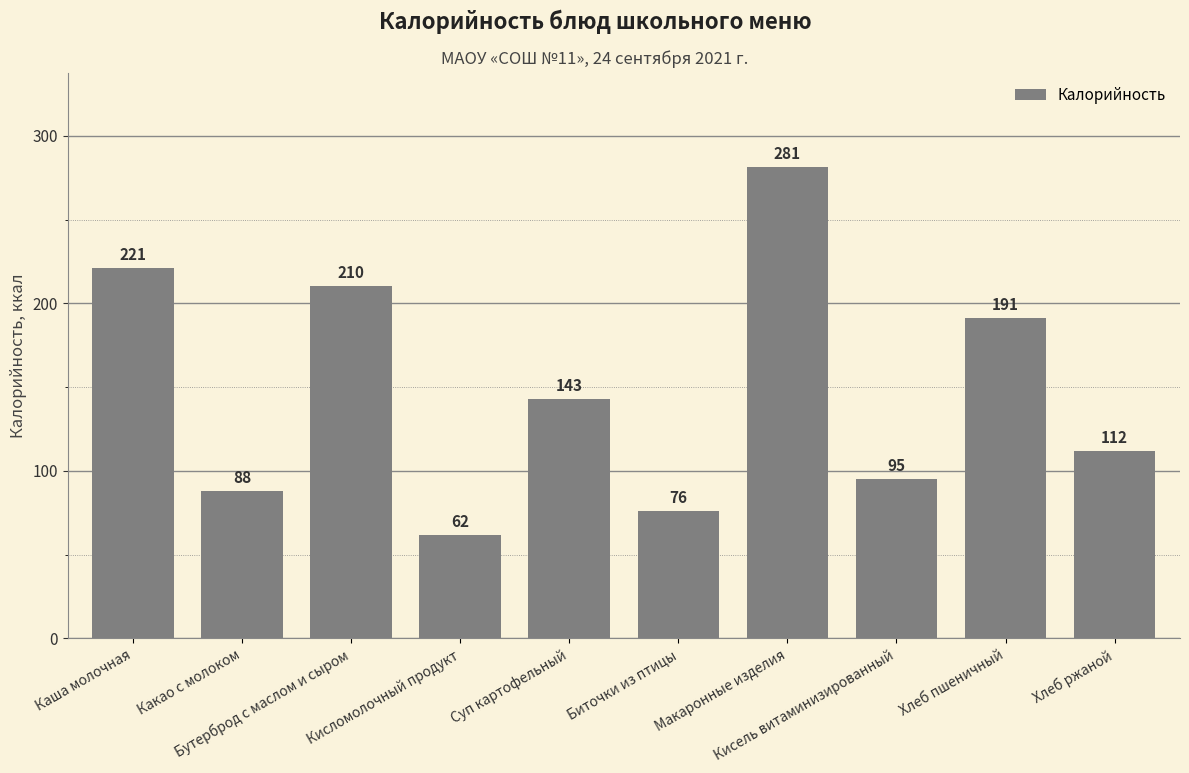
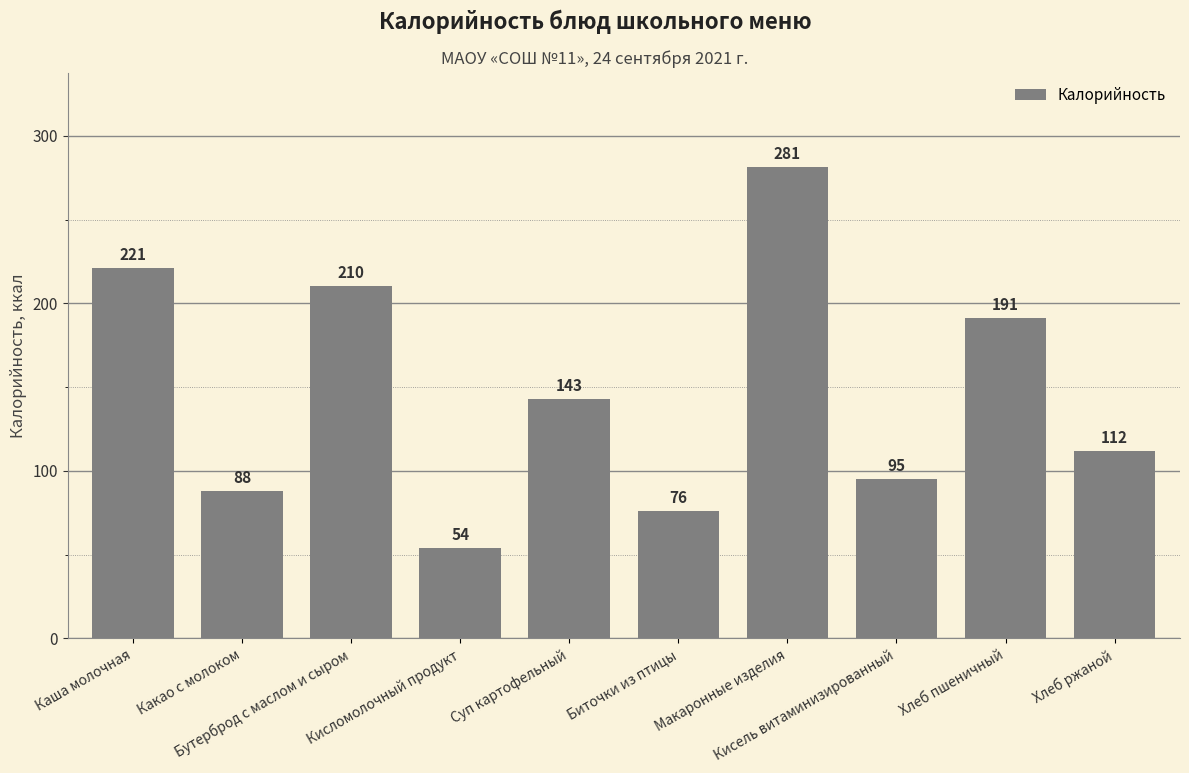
Кисломолочный продукт: 62 -> 54
